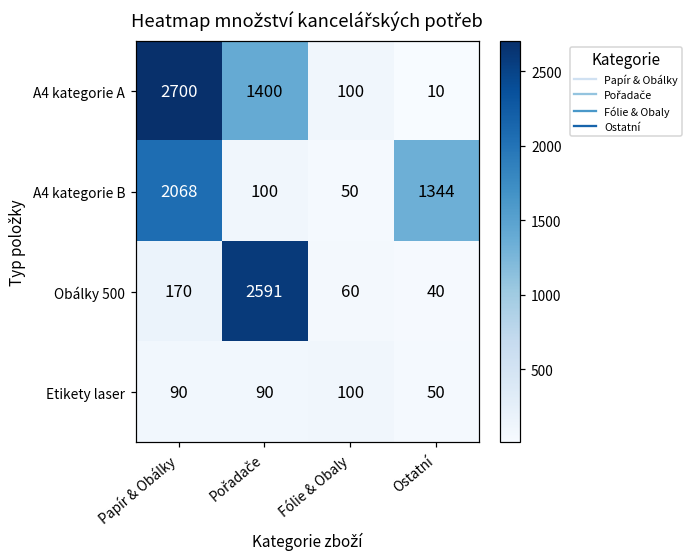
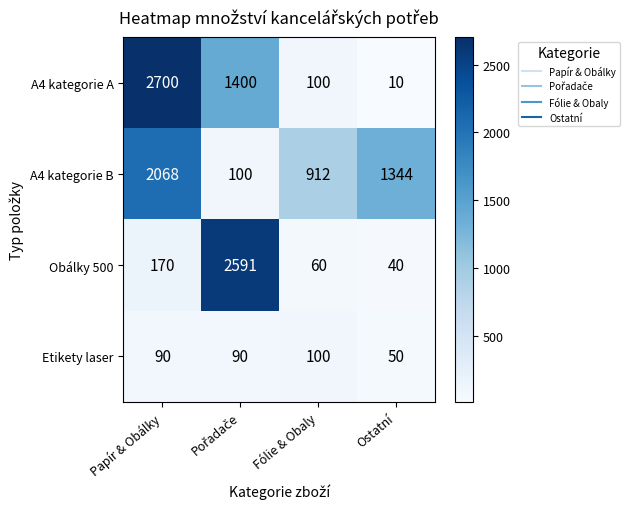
A4 kategorie B, Fólie & Obaly: 50 -> 912
